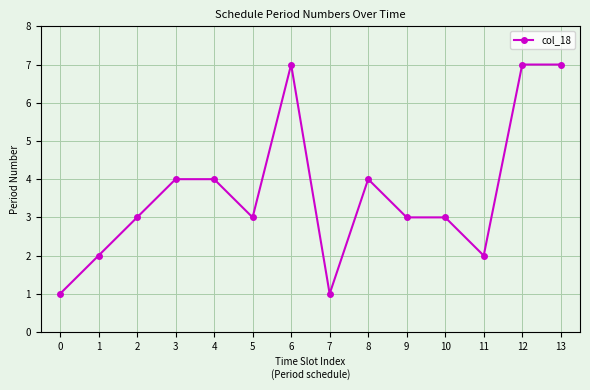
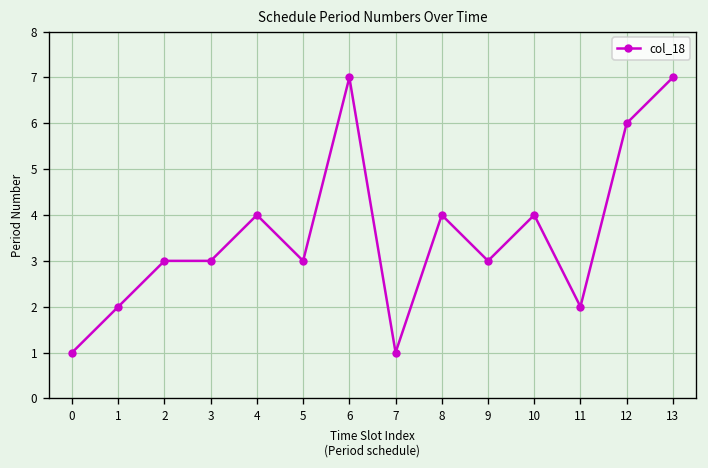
3: 4 -> 3
10: 3 -> 4
12: 7 -> 6
